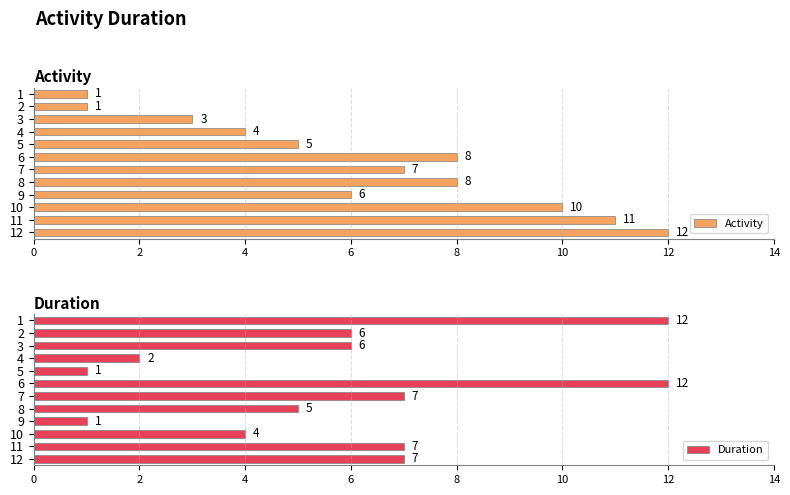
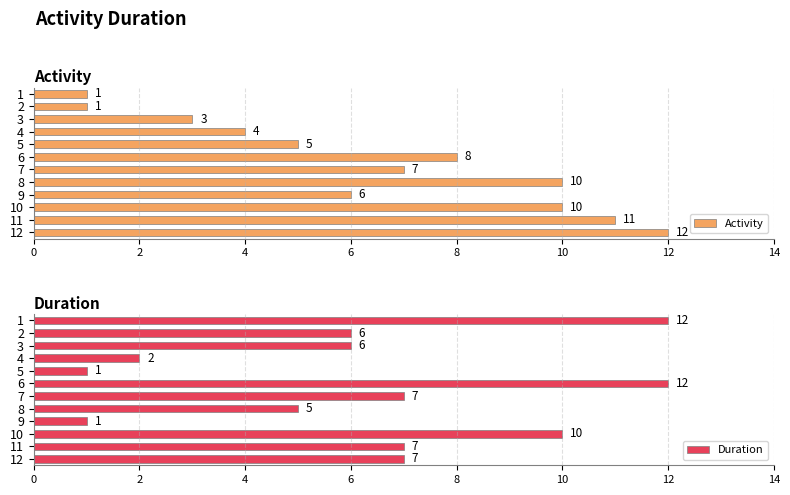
Activity, 8: 8 -> 10
Duration, 10: 4 -> 10
